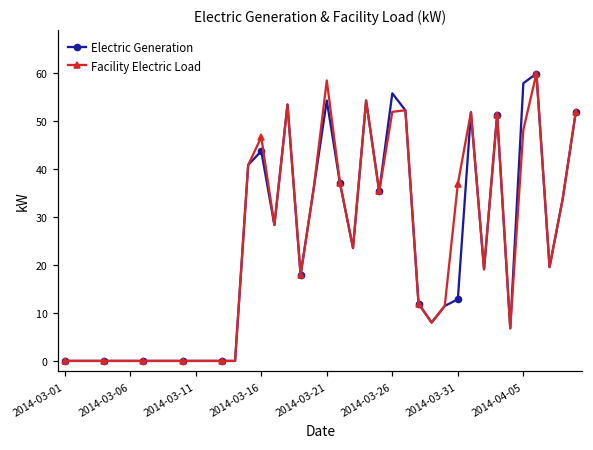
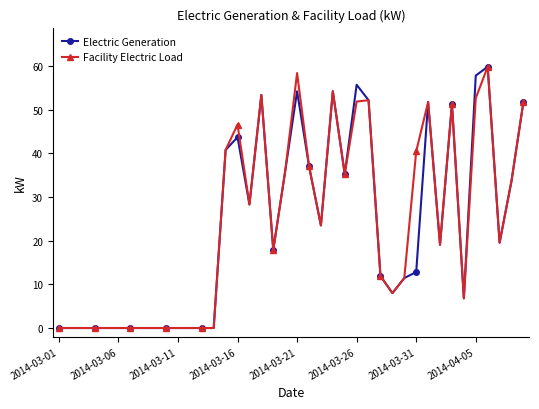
Facility Electric Load, 2014-03-31: 37 -> 40
Facility Electric Load, 2014-04-05: 48 -> 53
